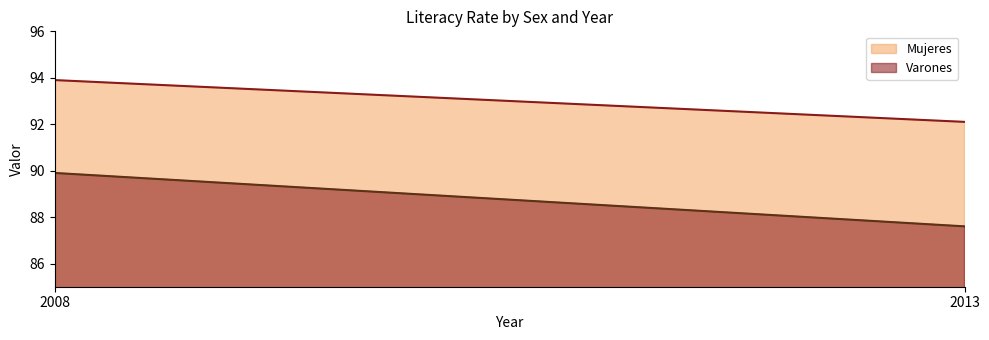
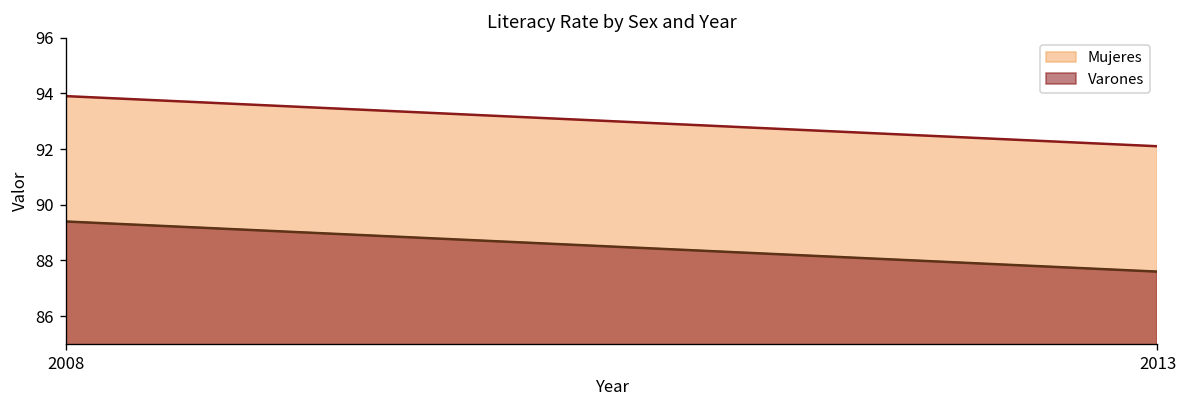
Varones, 2008: 89.9 -> 89.4
